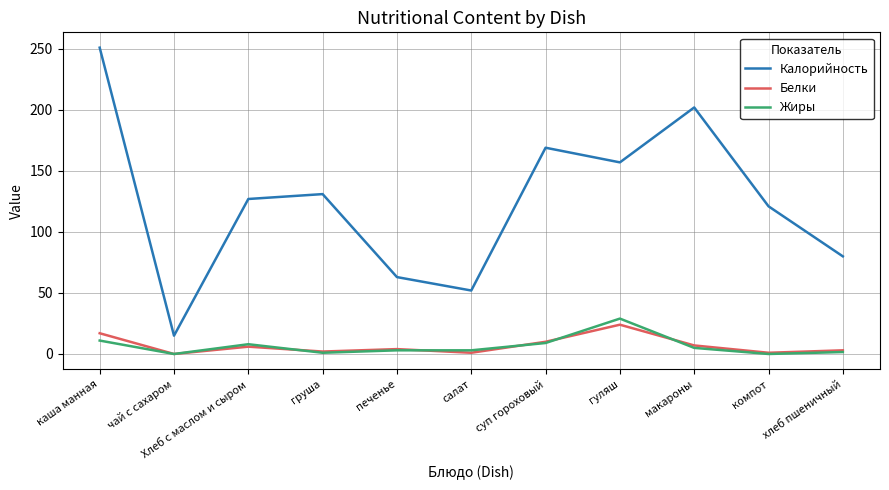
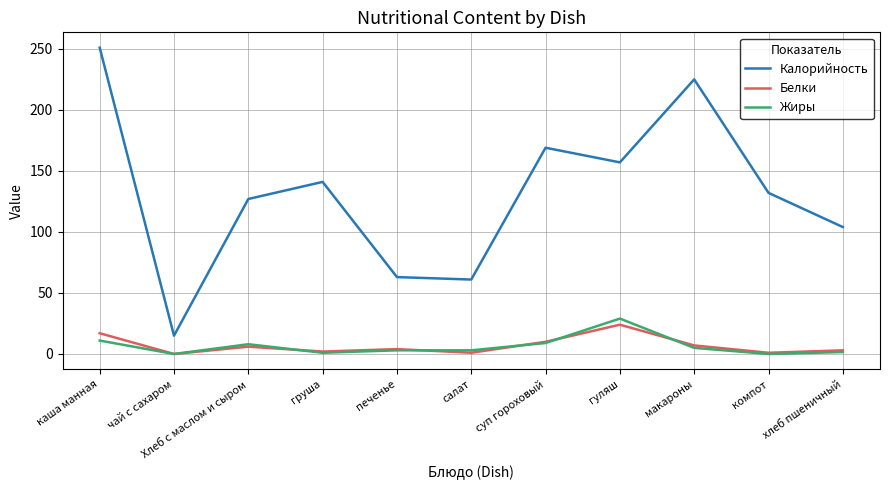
Калорийность, груша: 131 -> 141
Калорийность, салат: 52 -> 61
Калорийность, макароны: 202 -> 225
Калорийность, компот: 121 -> 132
Калорийность, хлеб пшеничный: 80 -> 104
